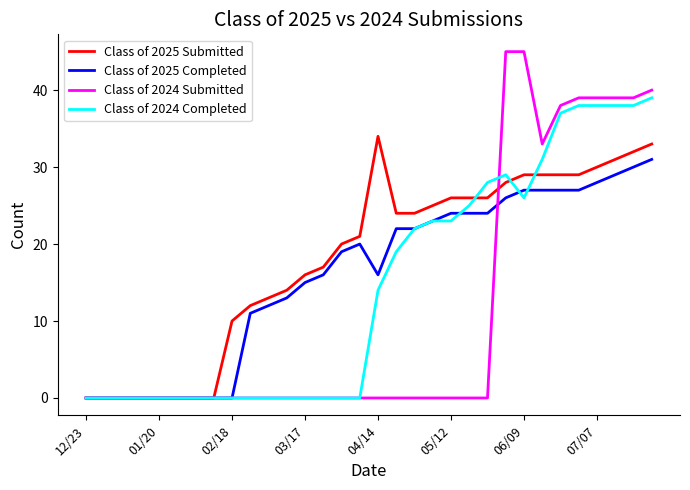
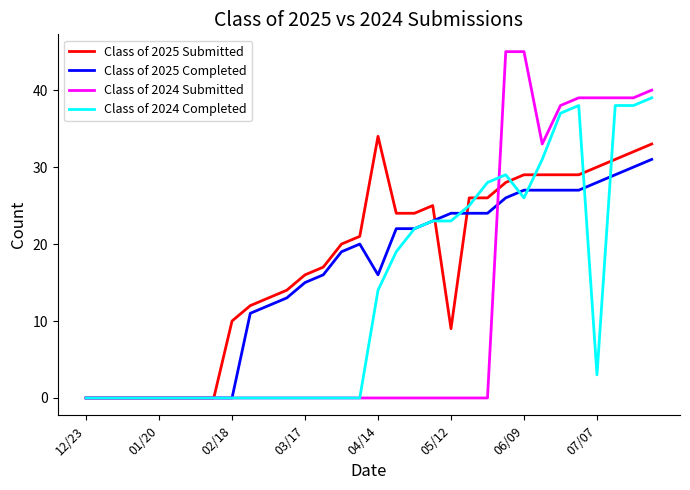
Class of 2025 Submitted, 05/12: 26 -> 9
Class of 2024 Completed, 07/07: 38 -> 3
